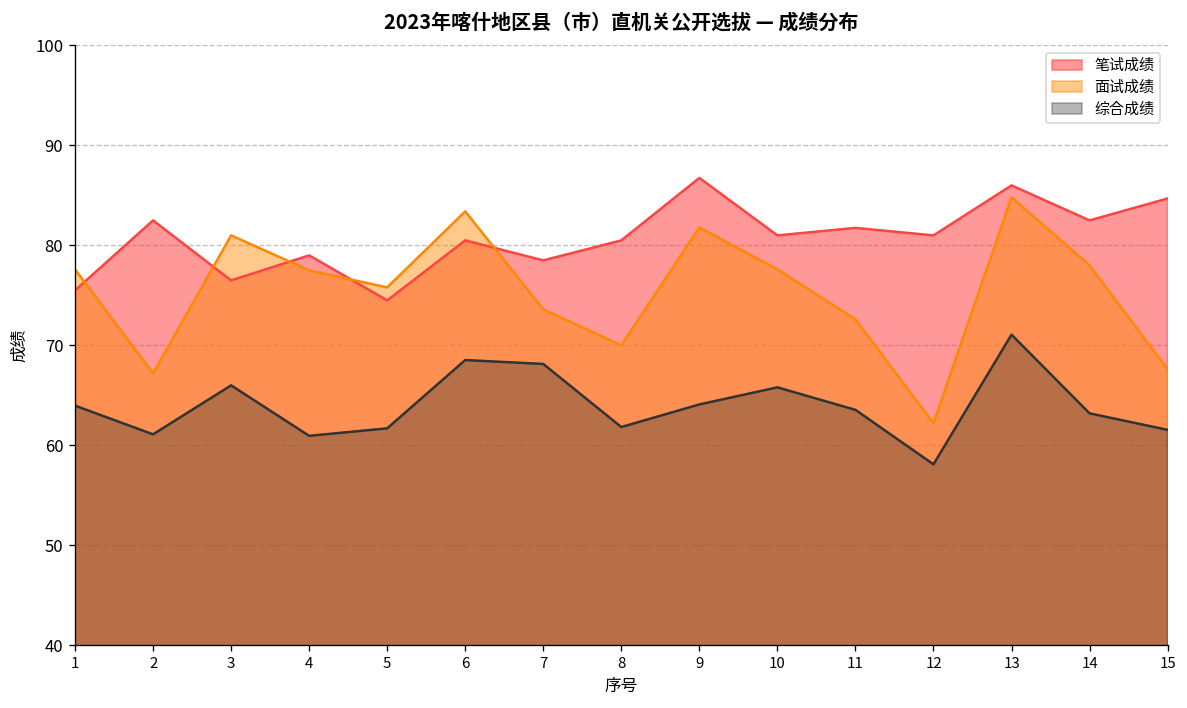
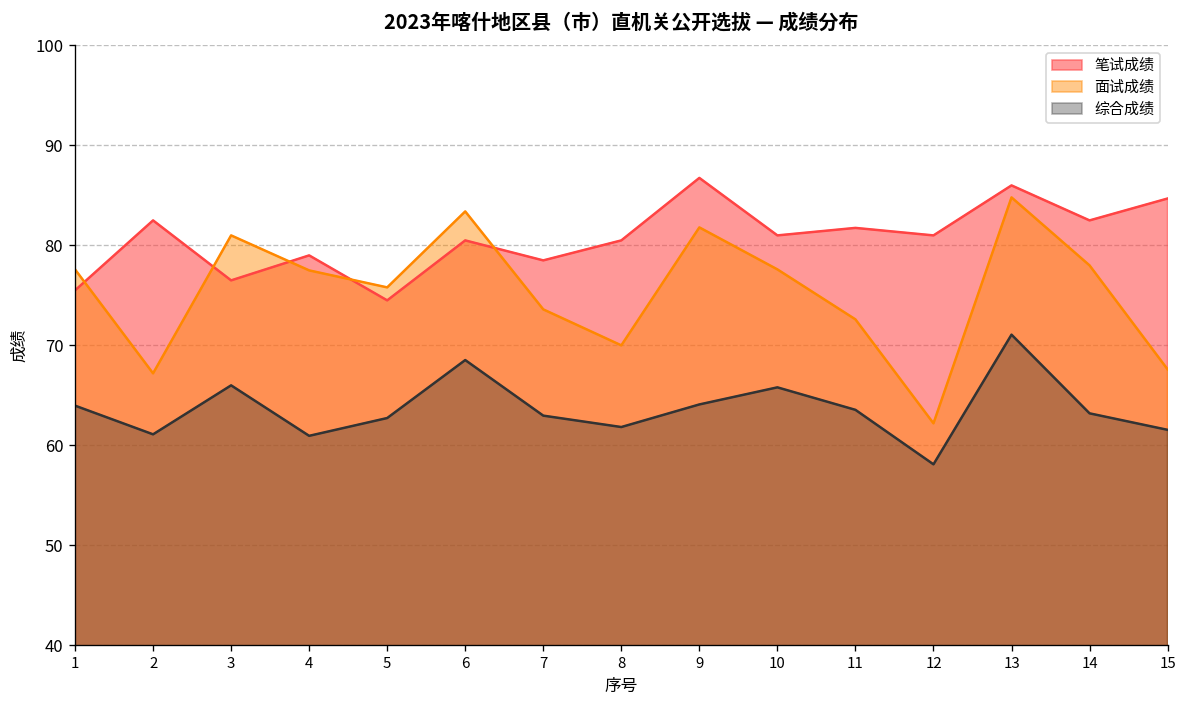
综合成绩, 5: 62 -> 63
综合成绩, 7: 68 -> 63
